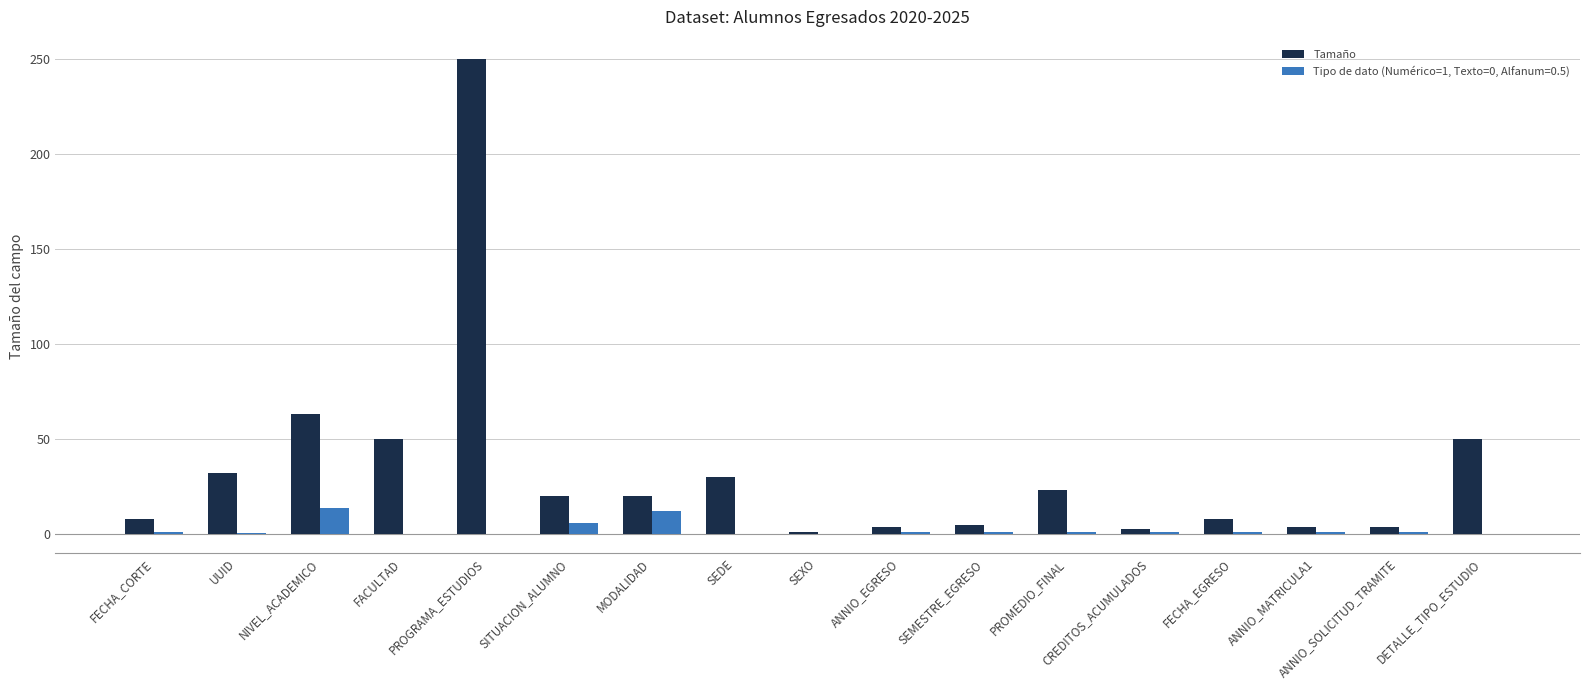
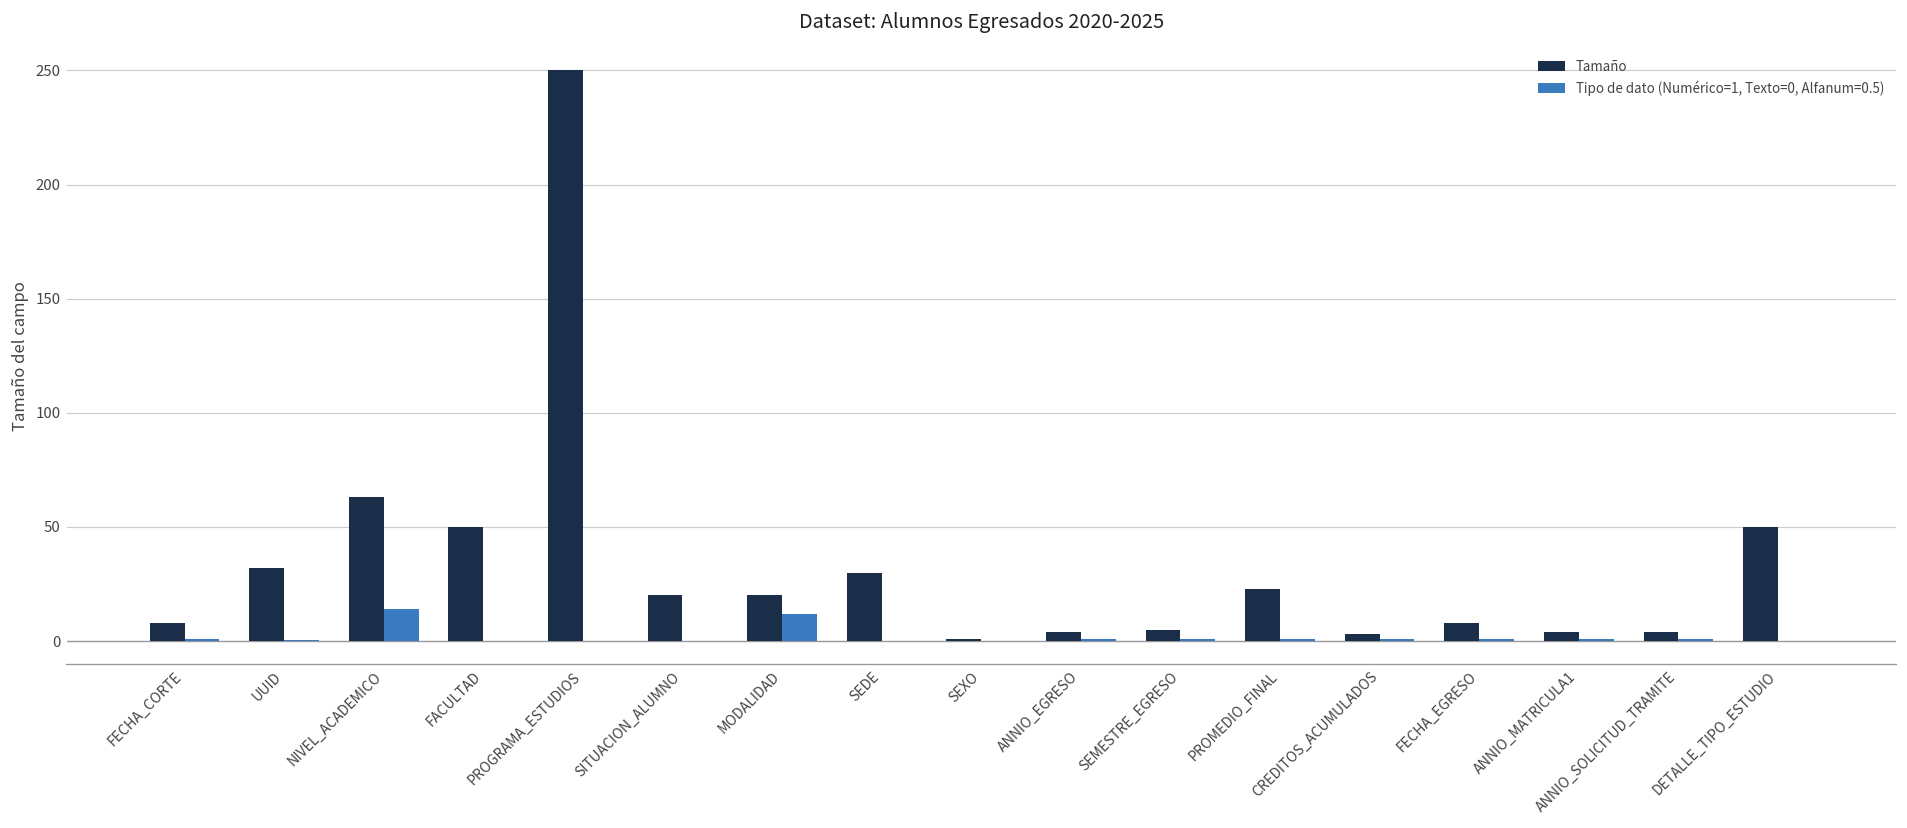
Tipo de dato (Numérico=1, Texto=0, Alfanum=0.5), SITUACION_ALUMNO: 6 -> 0
